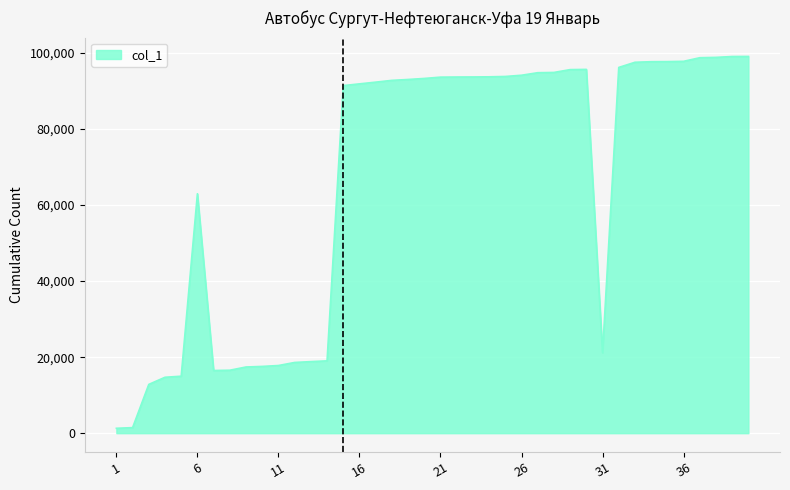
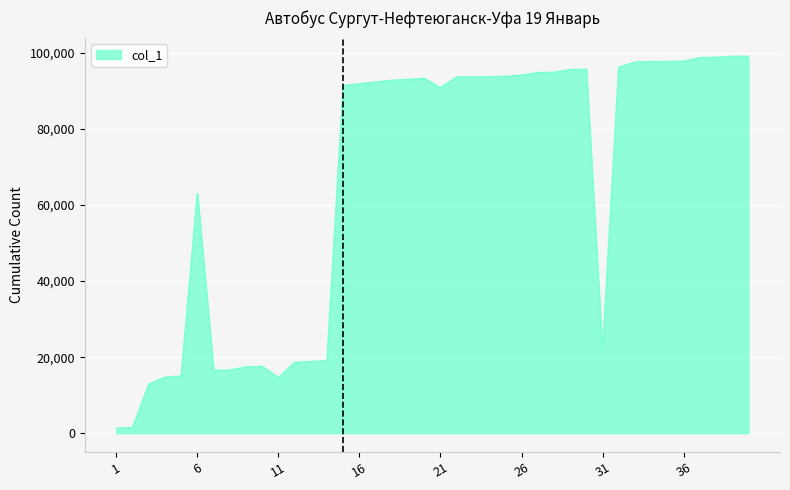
11: 18,000 -> 15,000
21: 94,000 -> 91,000
